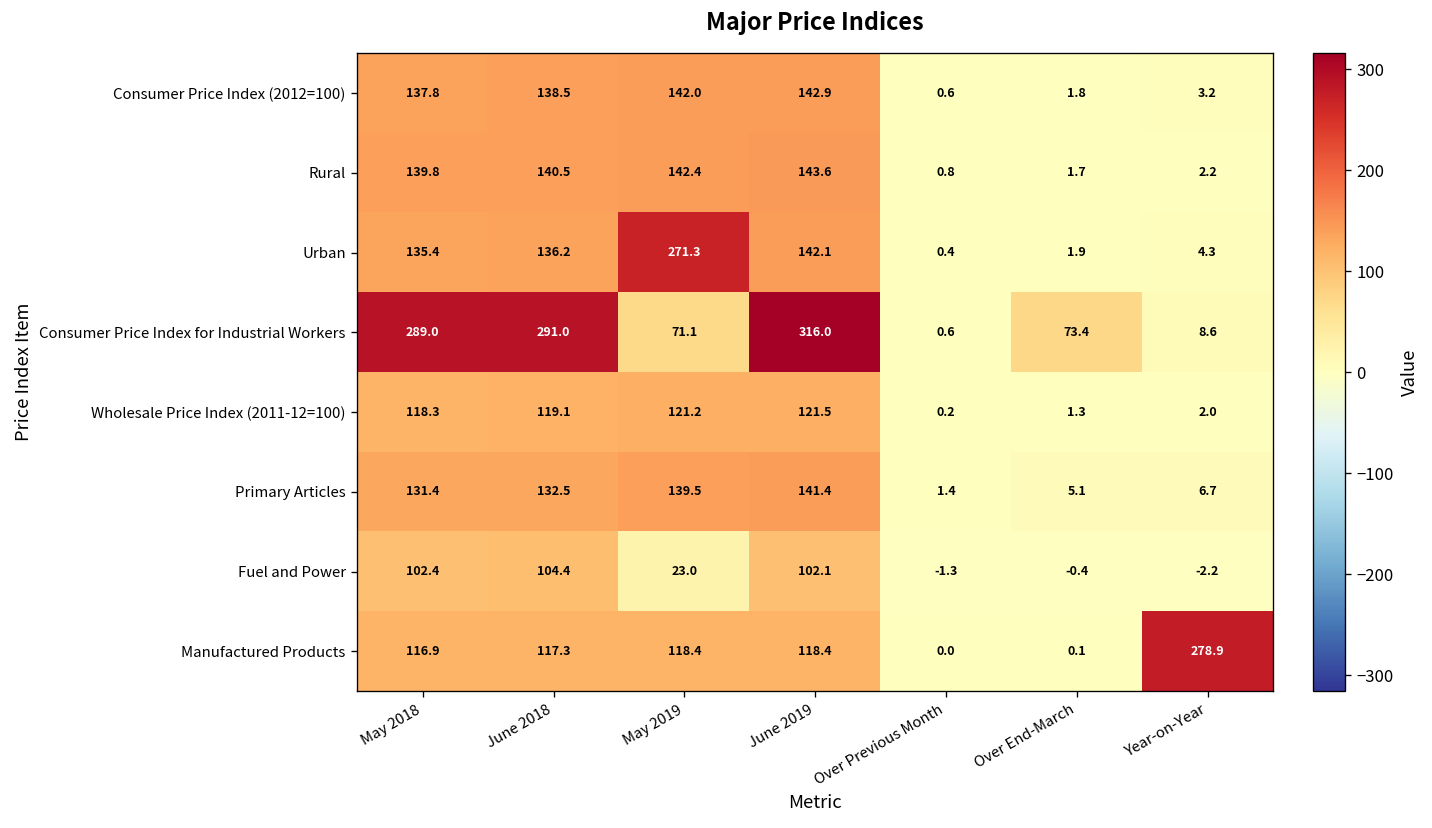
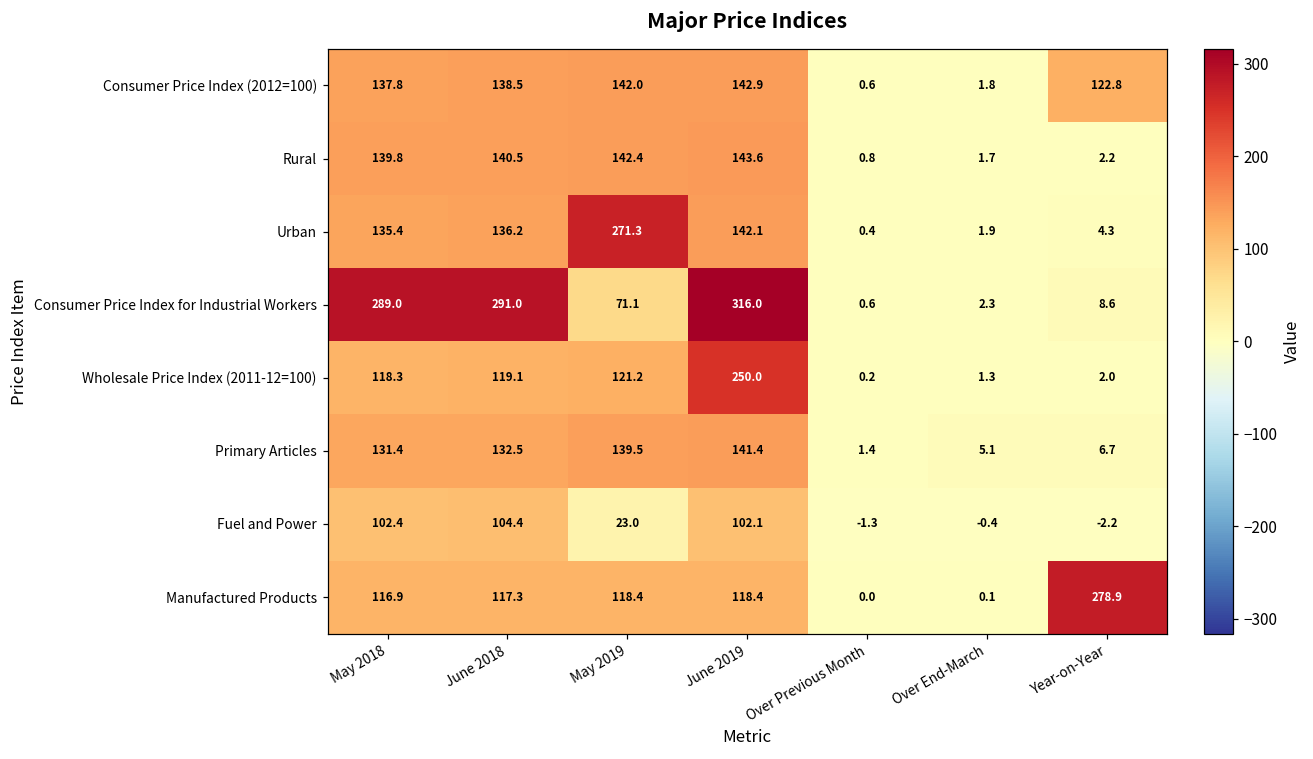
Consumer Price Index (2012=100), Year-on-Year: 3.2 -> 122.8
Consumer Price Index for Industrial Workers, Over End-March: 73.4 -> 2.3
Wholesale Price Index (2011-12=100), June 2019: 121.5 -> 250.0
